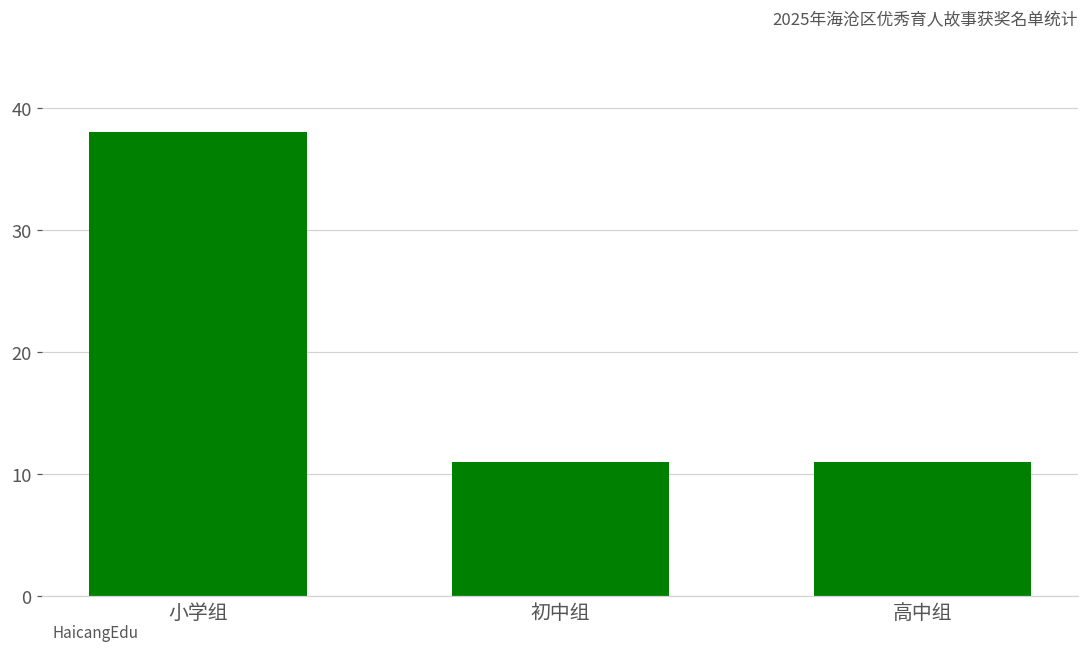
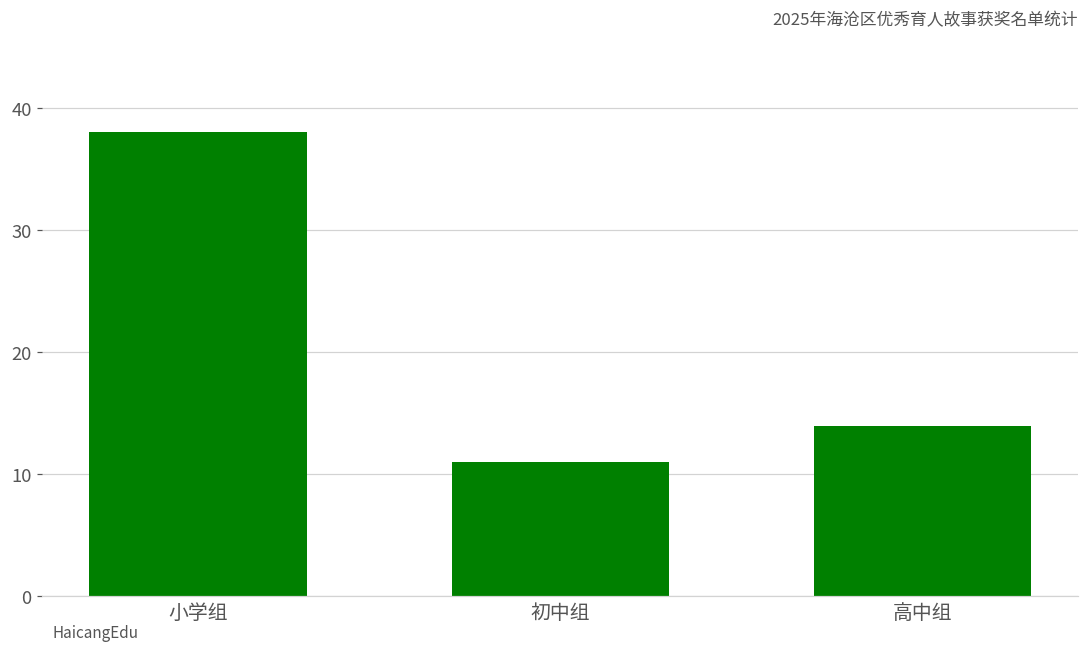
高中组: 11 -> 14
